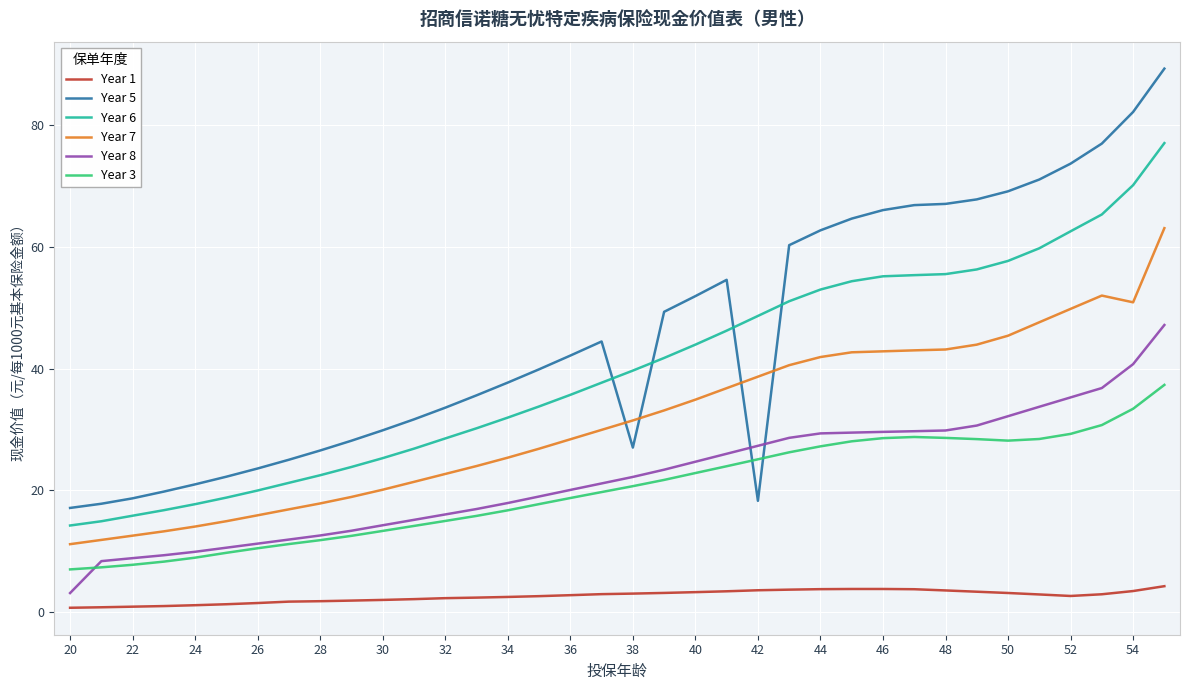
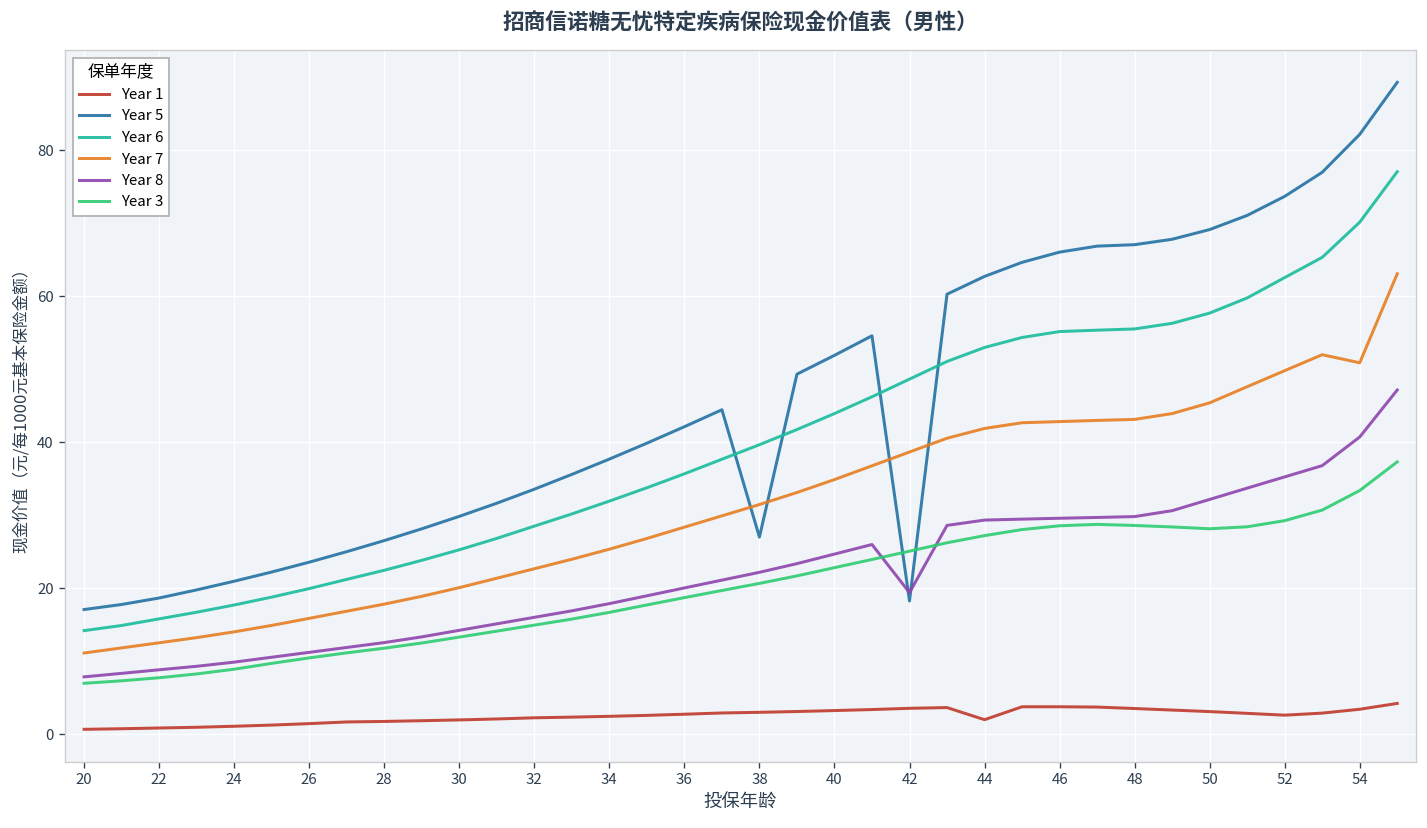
Year 8, 20: 3 -> 8
Year 8, 42: 27 -> 19
Year 1, 44: 4 -> 2
